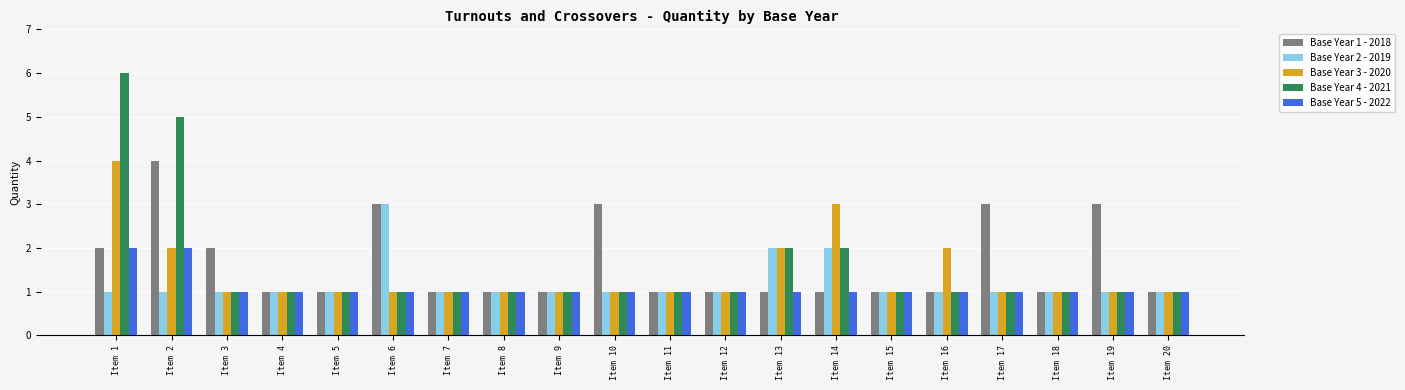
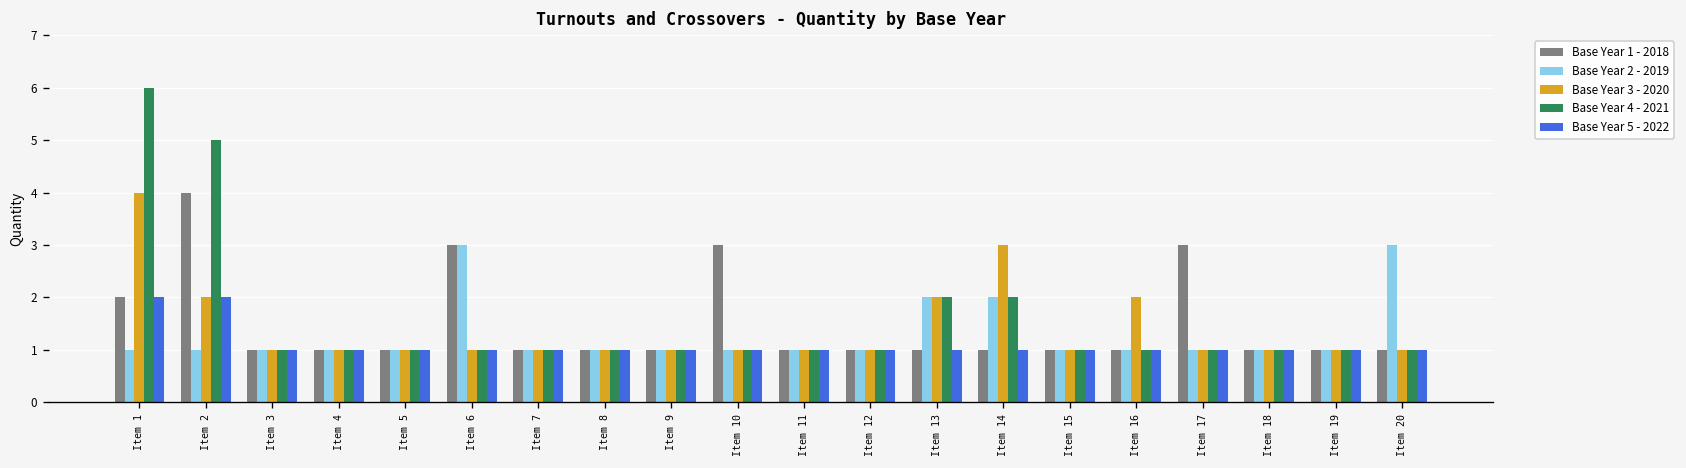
Base Year 1 - 2018, Item 3: 2 -> 1
Base Year 1 - 2018, Item 19: 3 -> 1
Base Year 2 - 2019, Item 20: 1 -> 3
